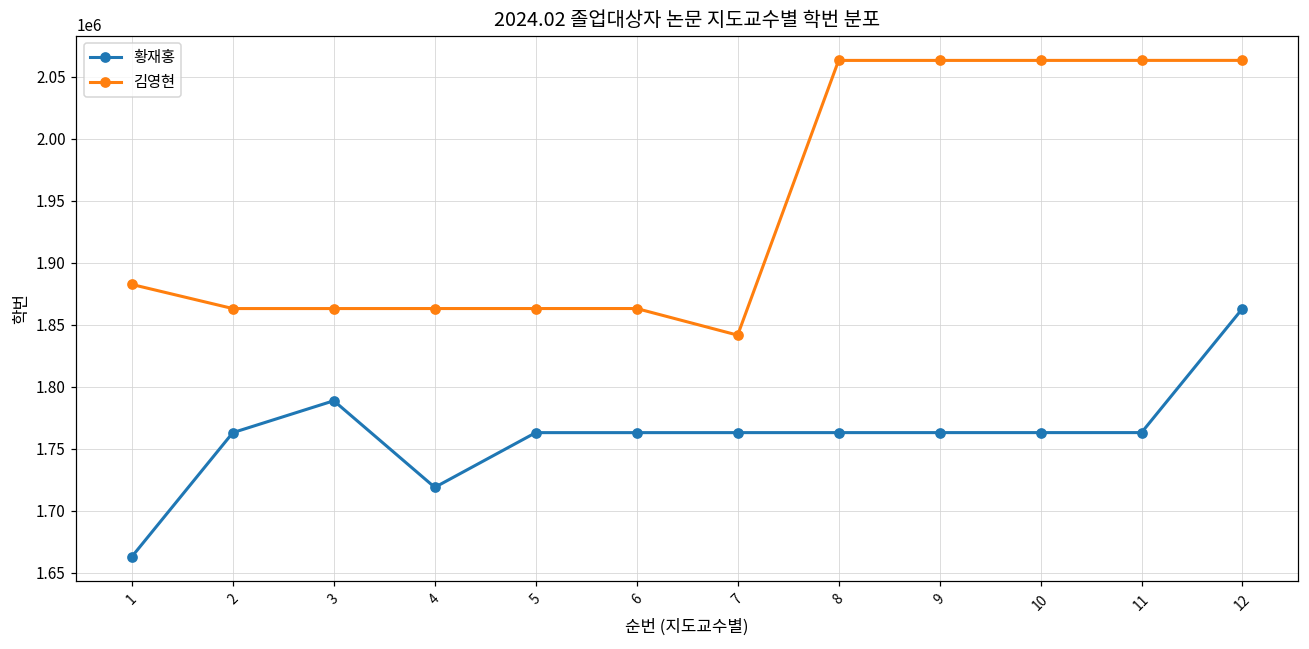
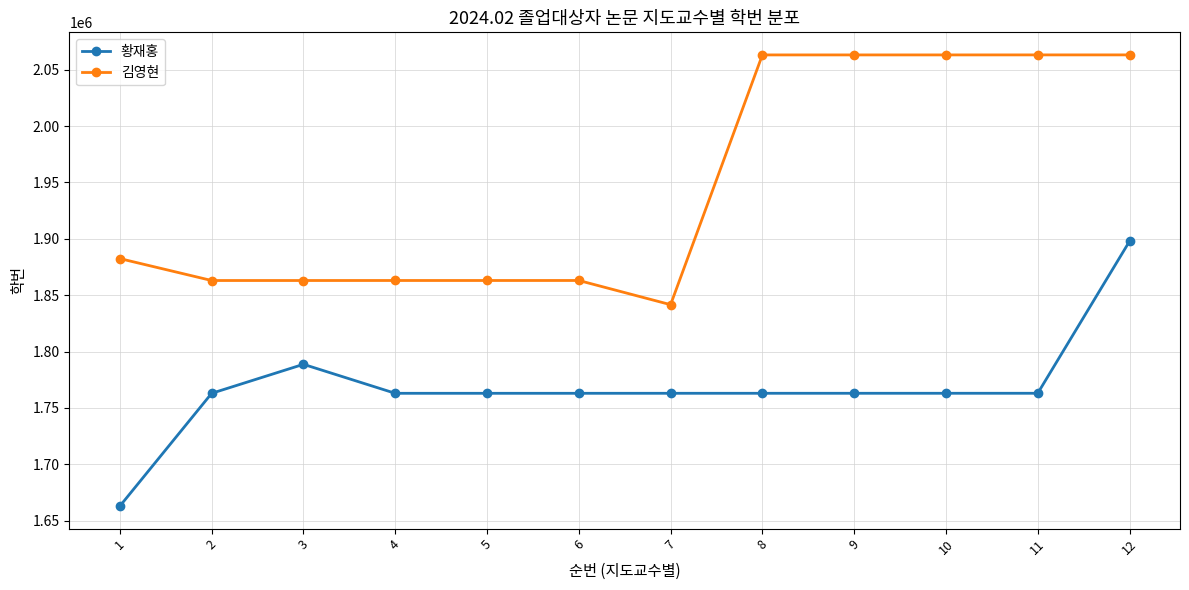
황재홍, 4: 1719000 -> 1763000
황재홍, 12: 1863000 -> 1898000
